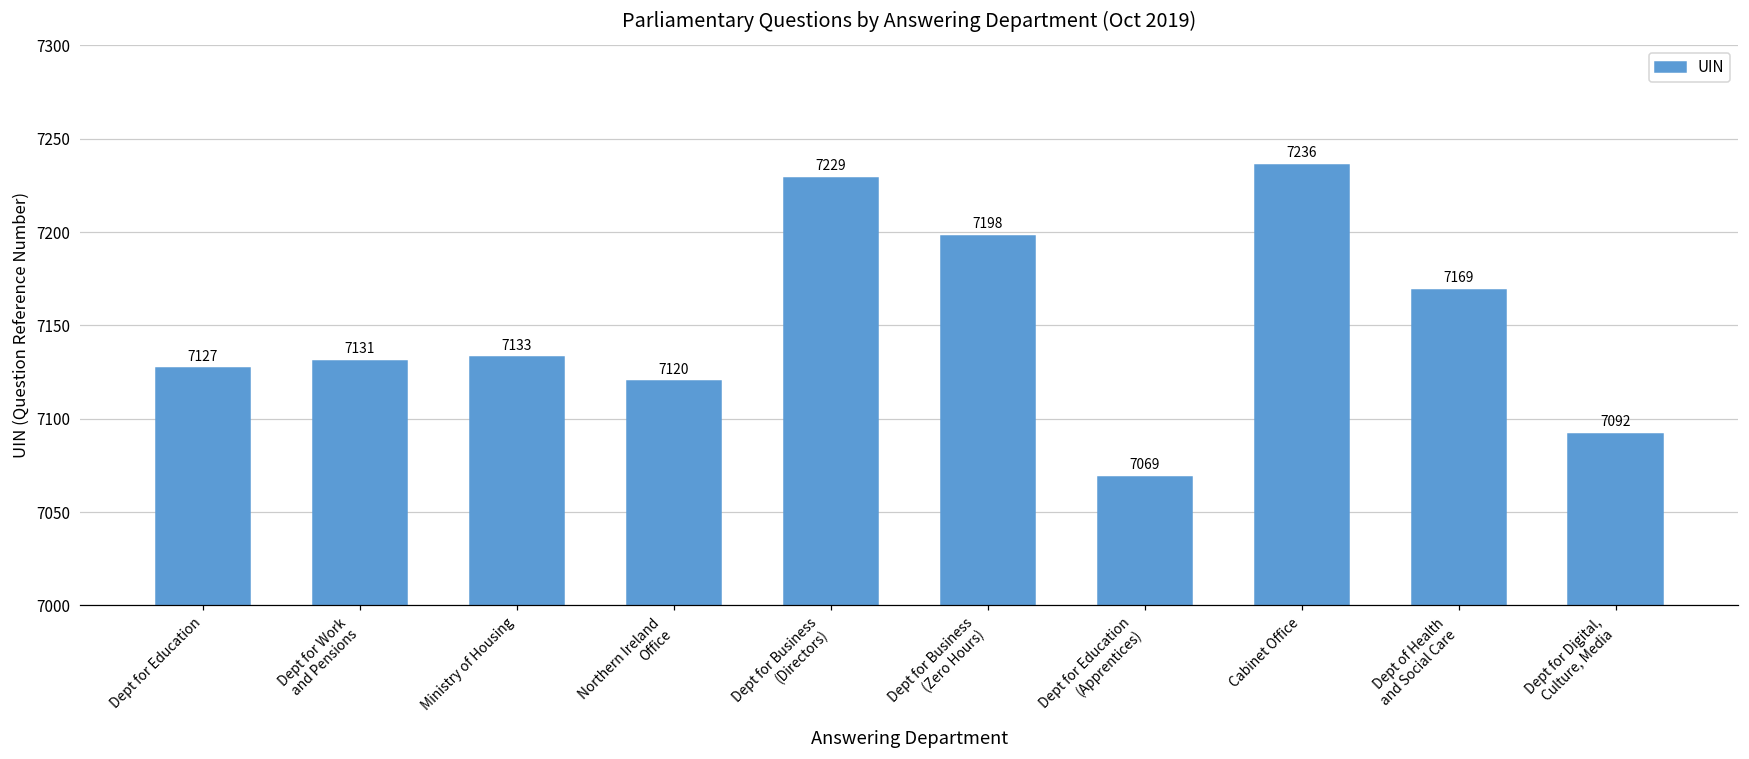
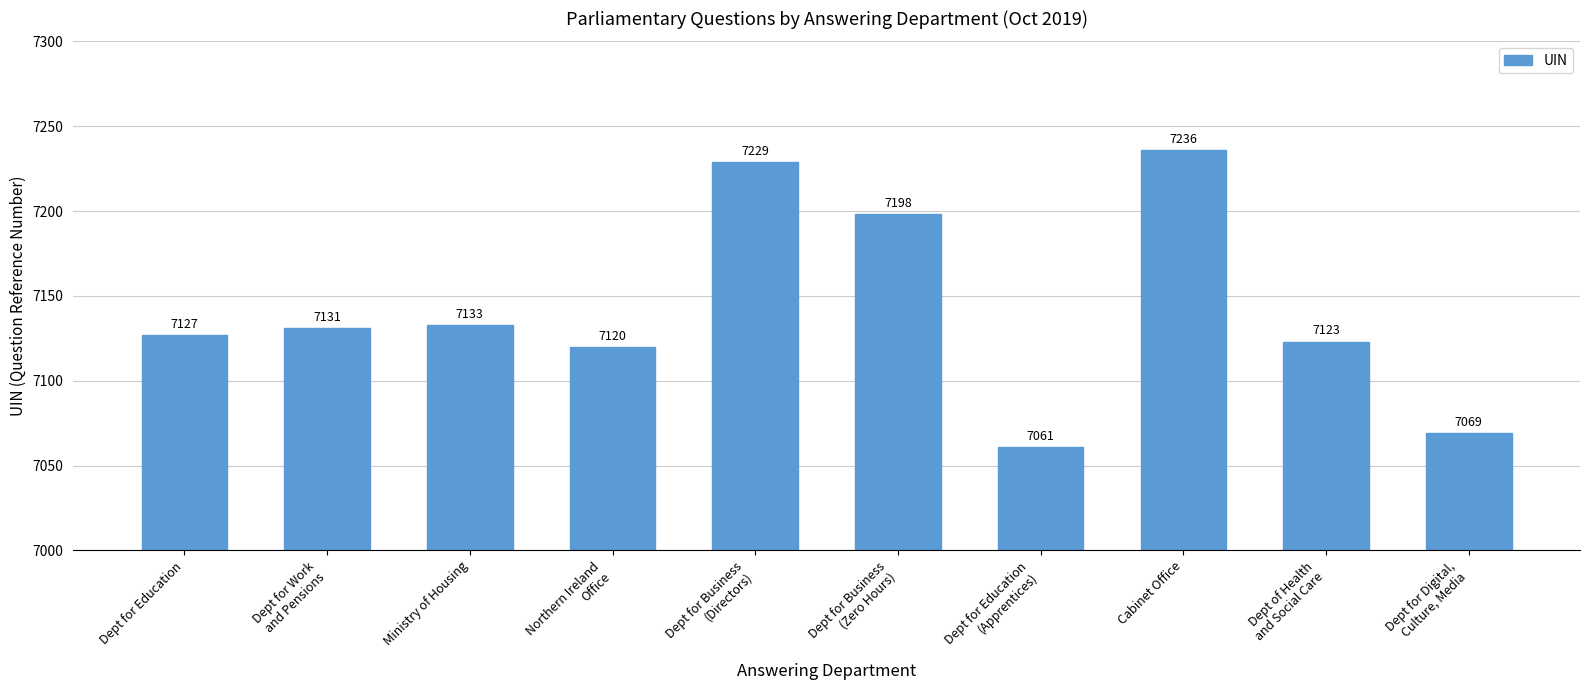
Dept for Education (Apprentices): 7069 -> 7061
Dept of Health and Social Care: 7169 -> 7123
Dept for Digital, Culture, Media: 7092 -> 7069
